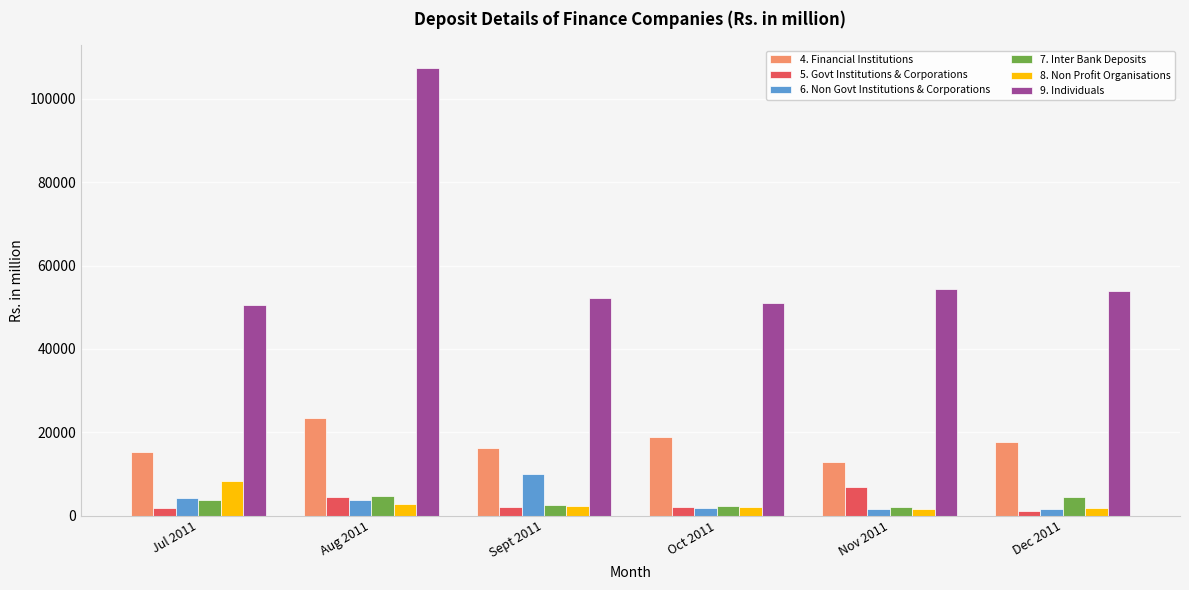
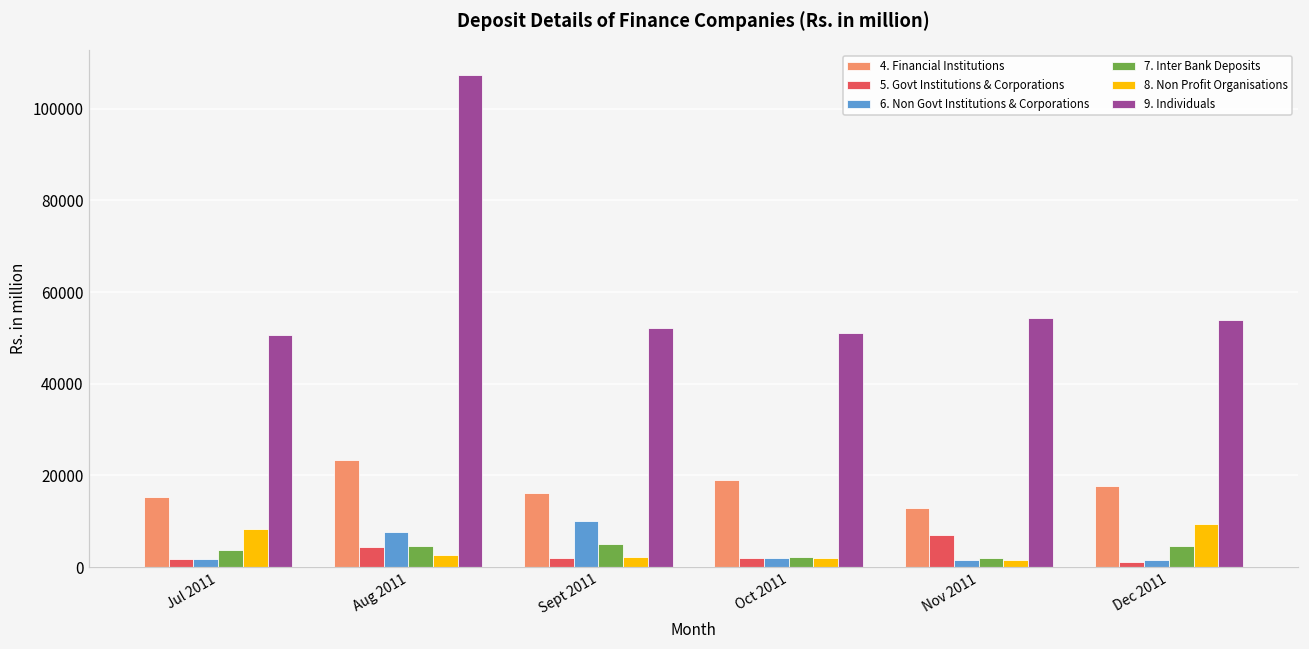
6. Non Govt Institutions & Corporations, Jul 2011: 4000 -> 2000
6. Non Govt Institutions & Corporations, Aug 2011: 4000 -> 8000
7. Inter Bank Deposits, Sept 2011: 2000 -> 5000
8. Non Profit Organisations, Dec 2011: 2000 -> 9000
